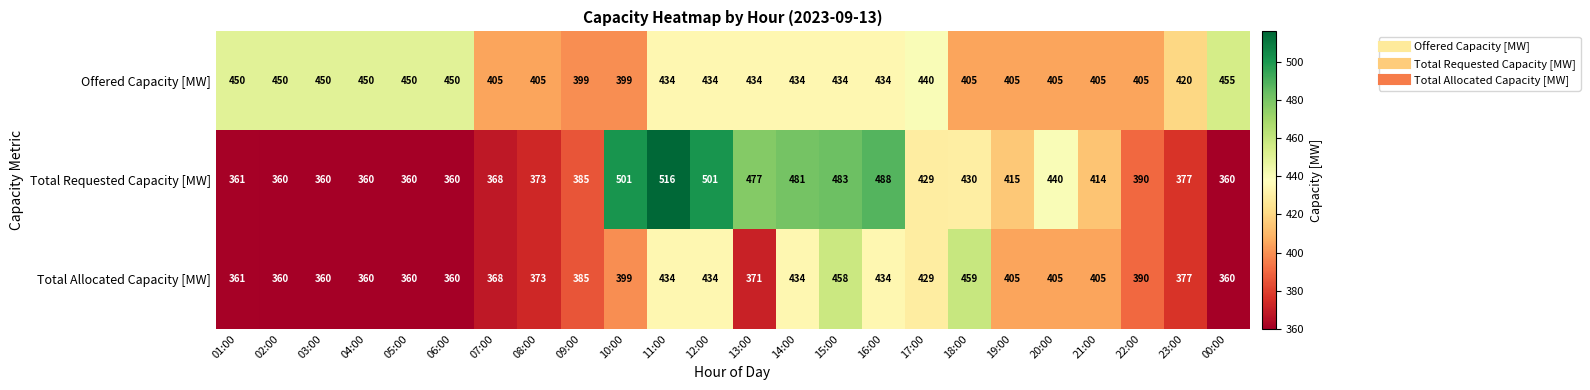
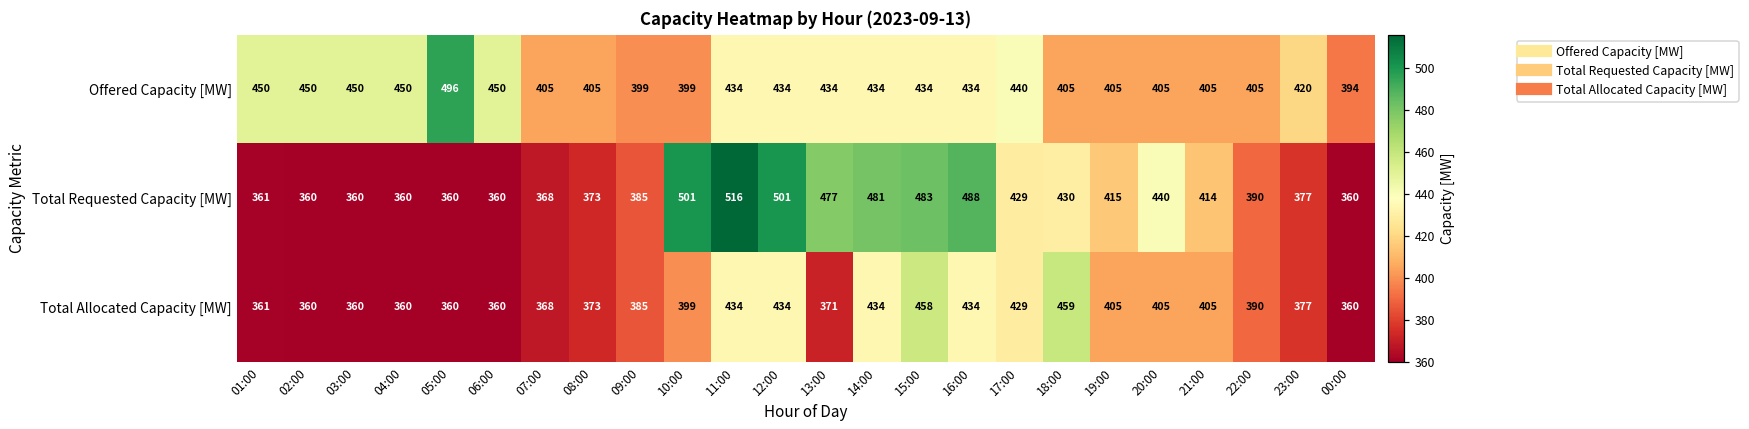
Offered Capacity [MW], 05:00: 450 -> 496
Offered Capacity [MW], 00:00: 455 -> 394
